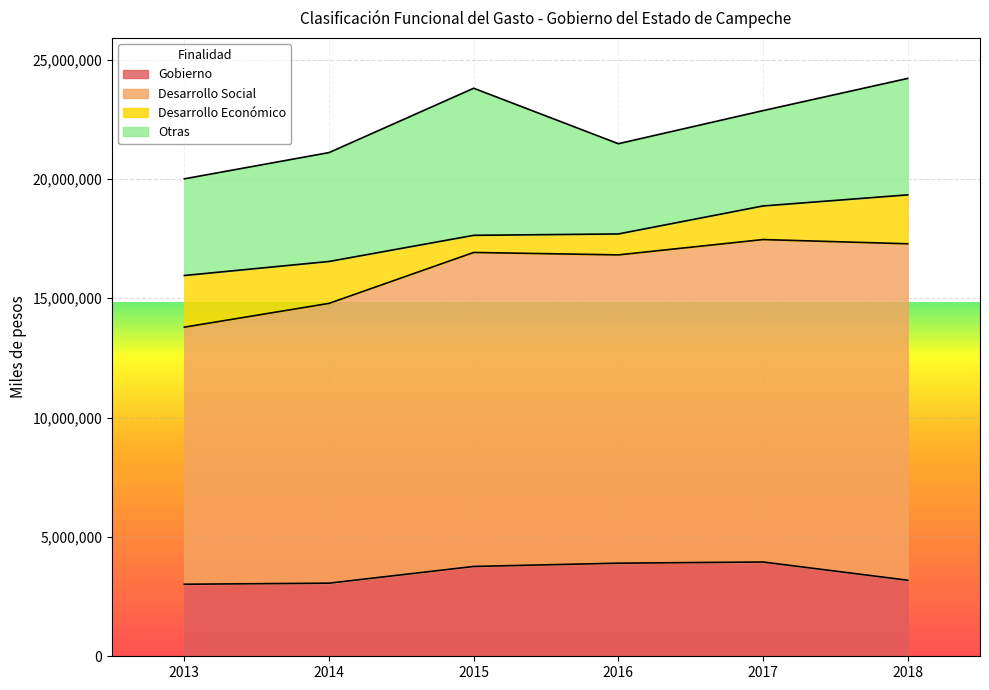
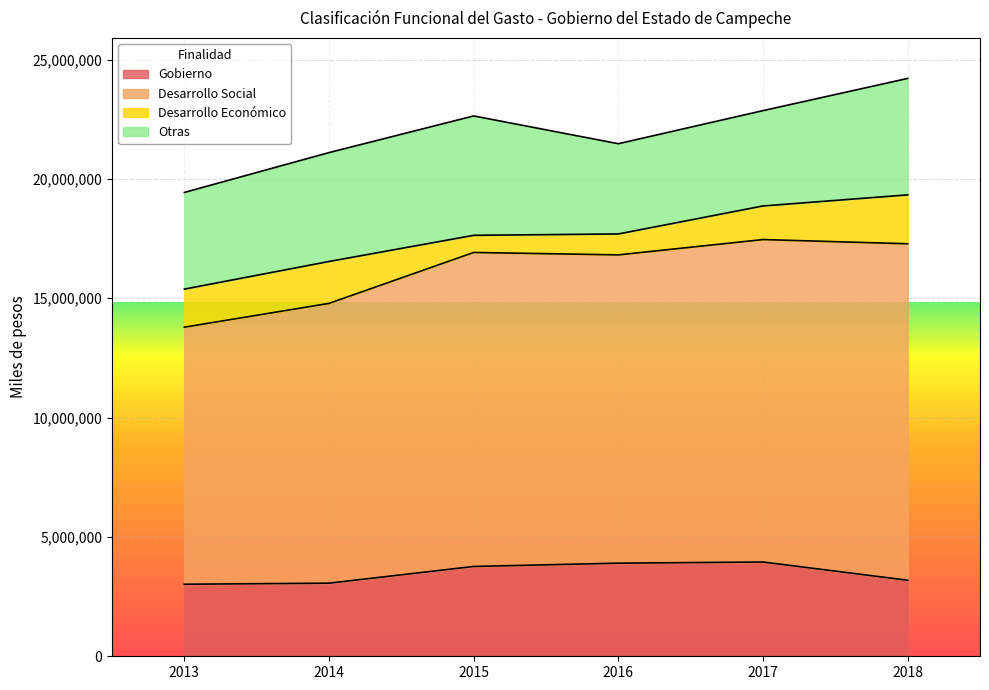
Desarrollo Económico, 2013: 2,200,000 -> 1,600,000
Otras, 2015: 6,200,000 -> 5,000,000
